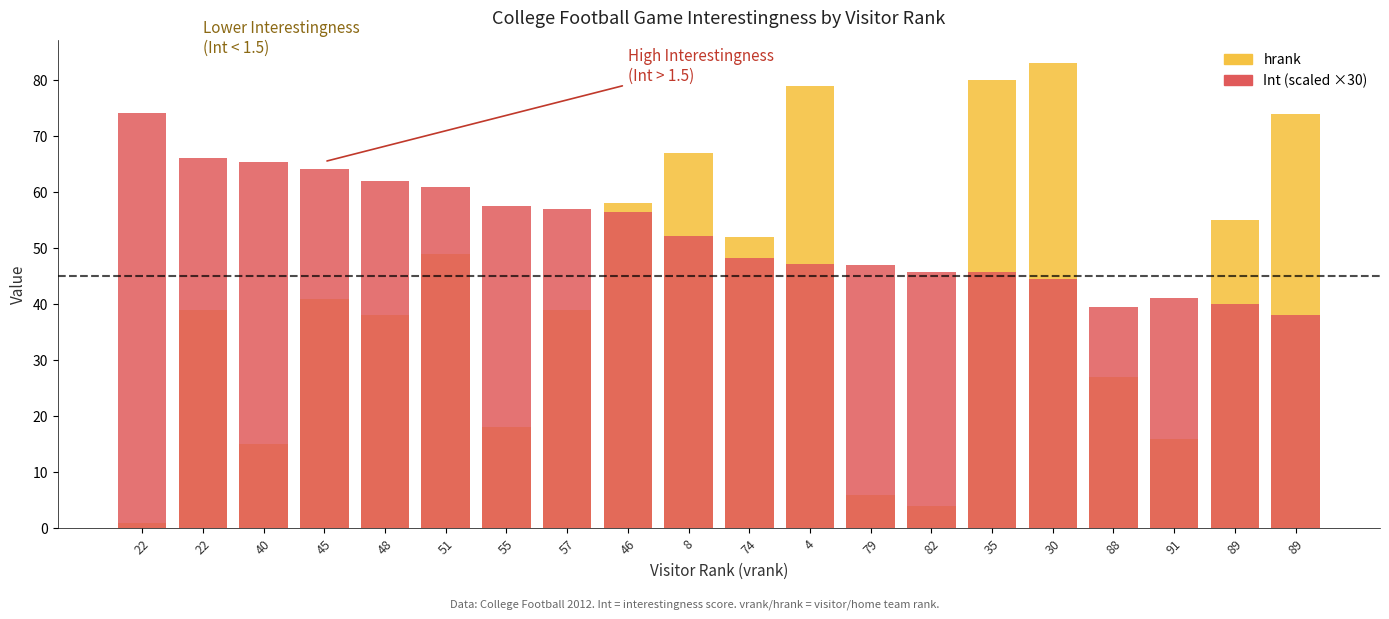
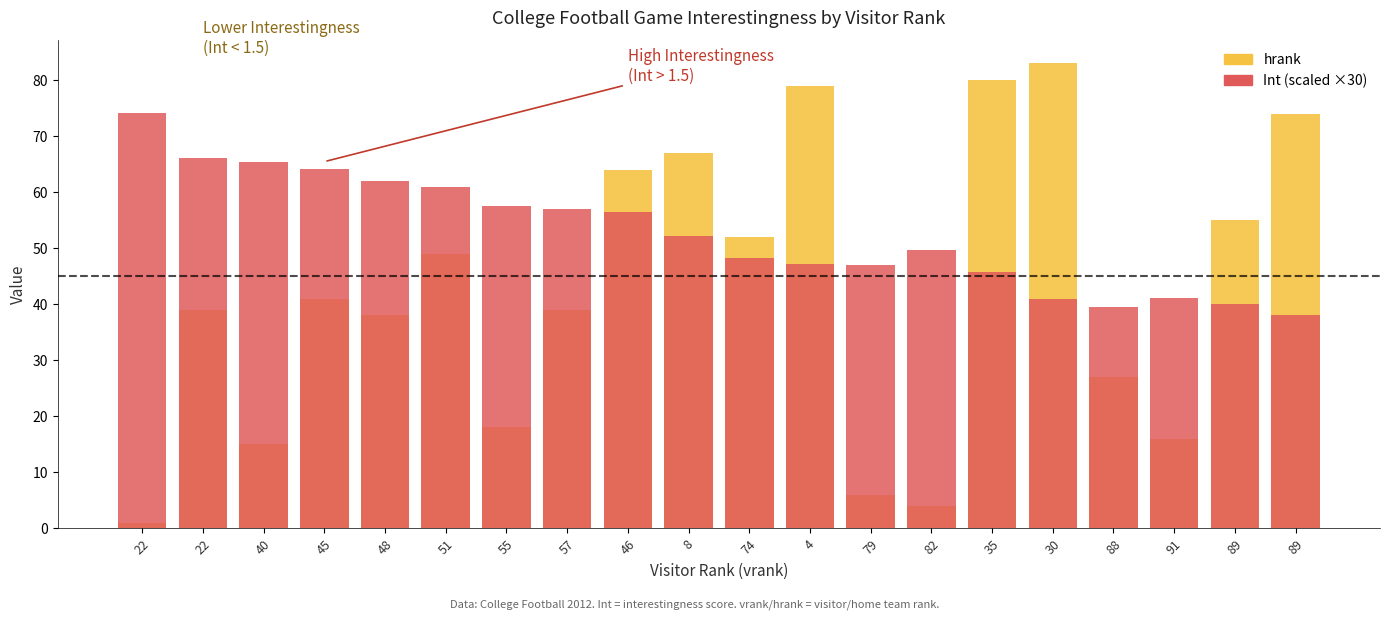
hrank, 46: 58 -> 64
Int (scaled ×30), 82: 46 -> 50
Int (scaled ×30), 30: 44 -> 41
